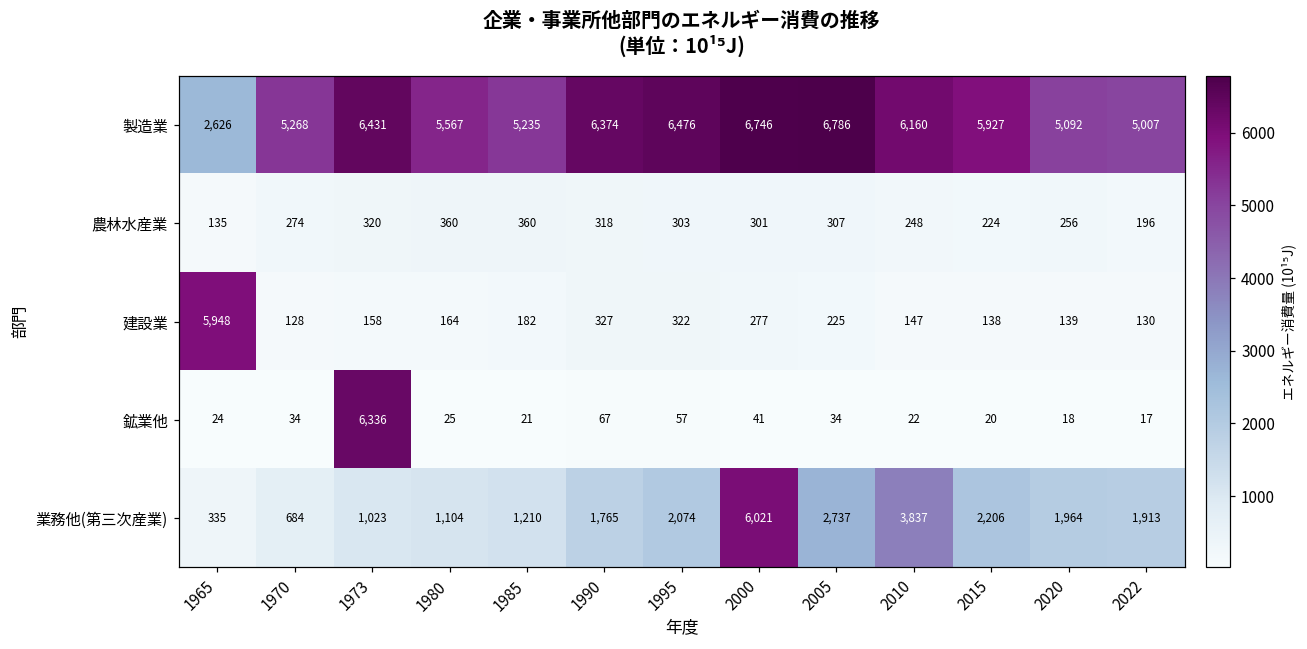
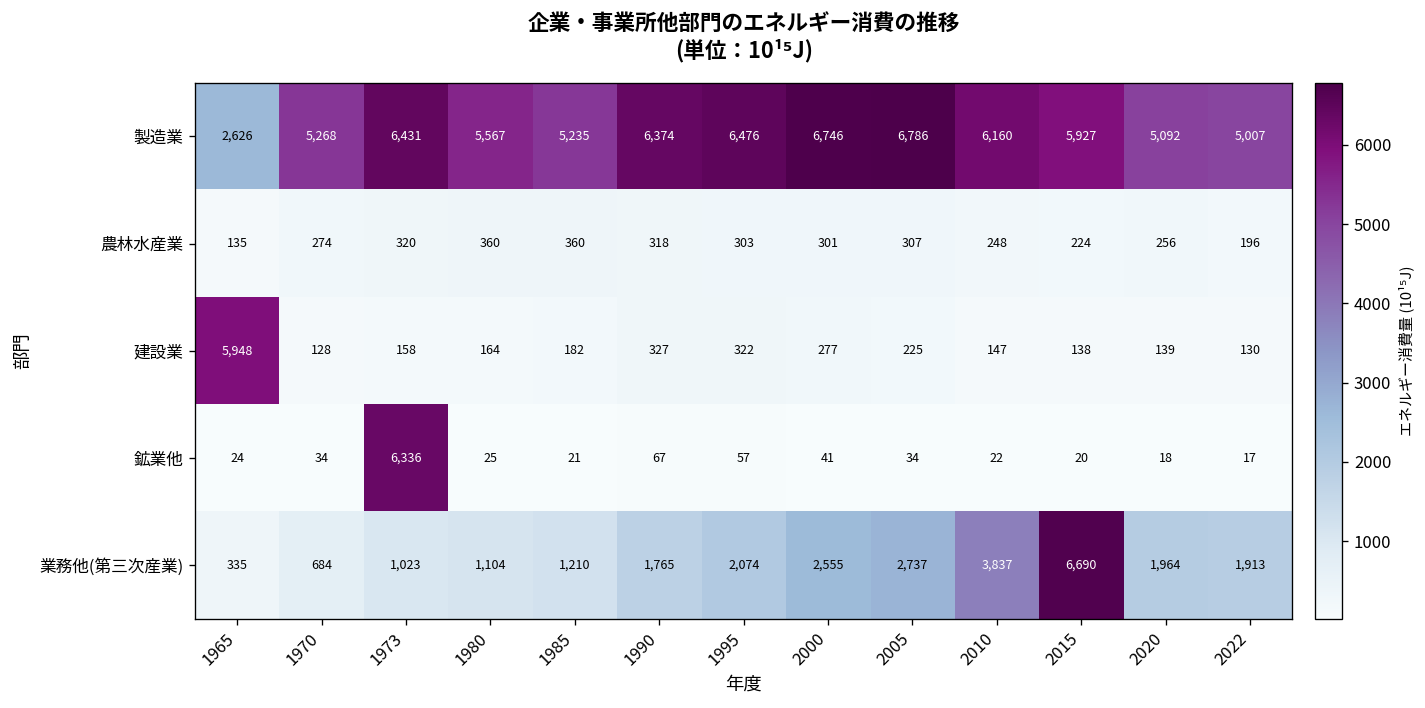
業務他(第三次産業), 2000: 6,021 -> 2,555
業務他(第三次産業), 2015: 2,206 -> 6,690
